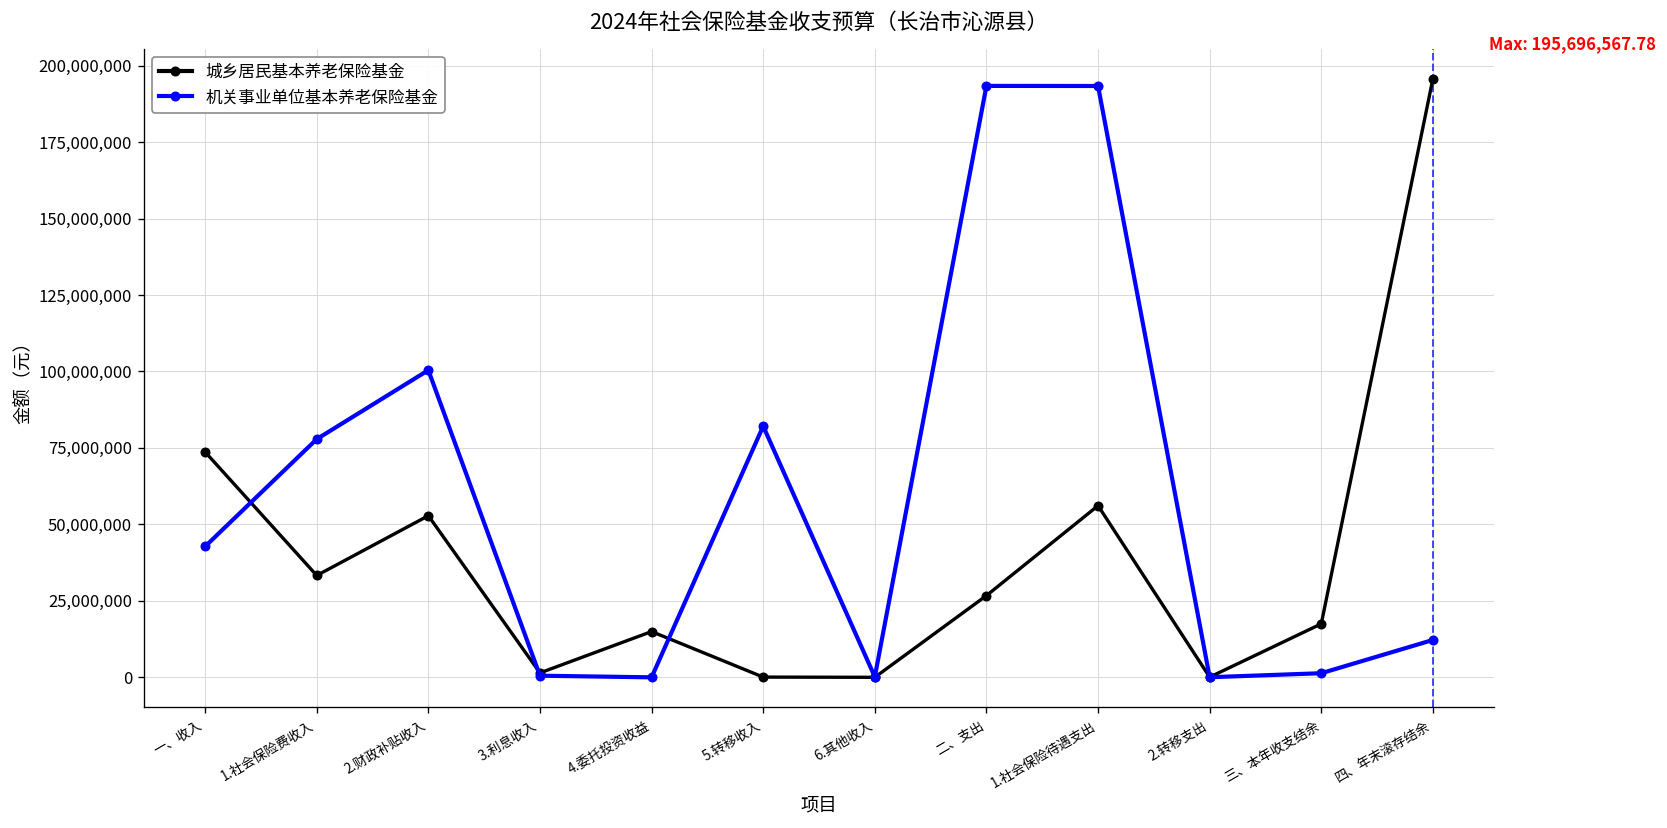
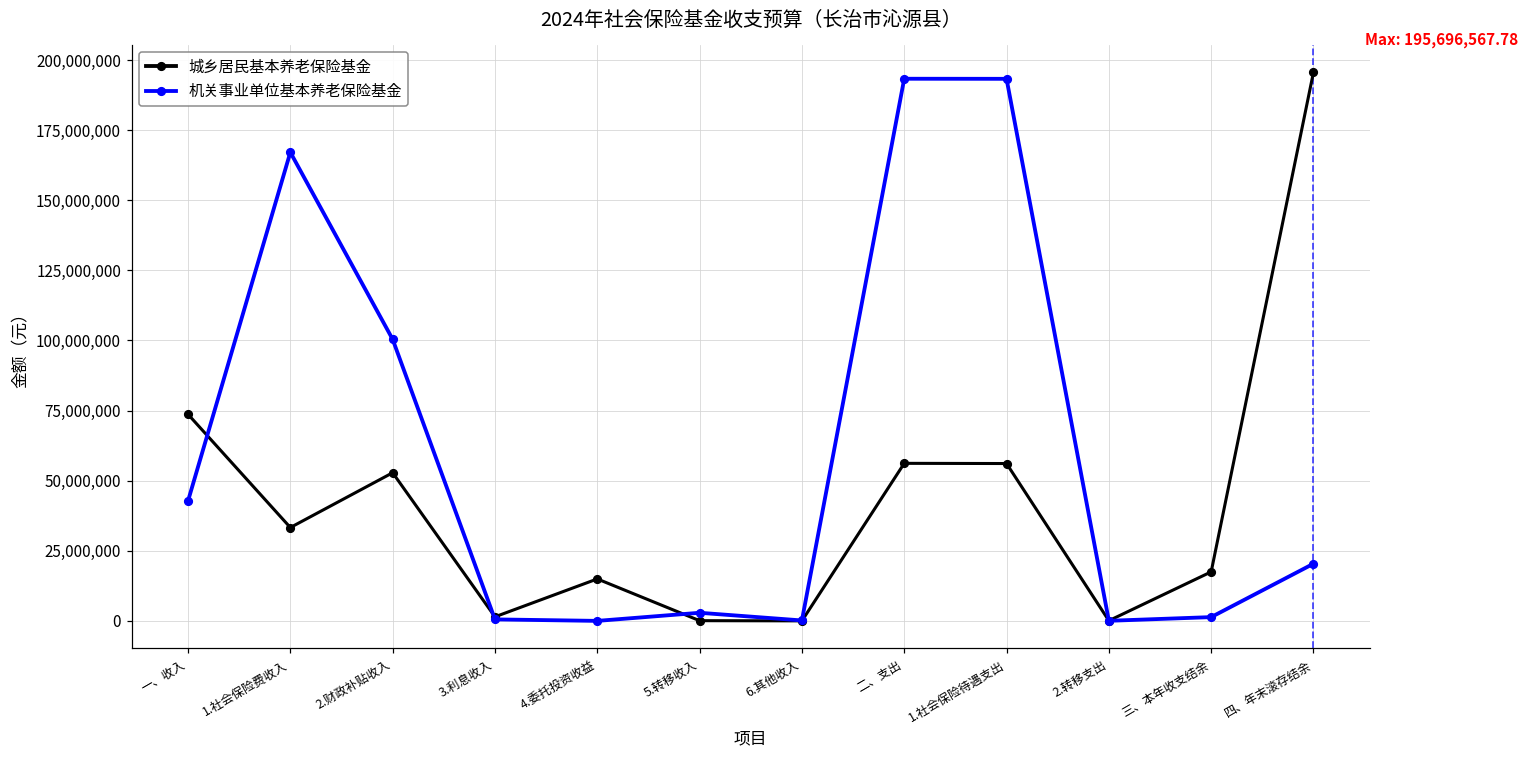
机关事业单位基本养老保险基金, 1.社会保险费收入: 78,000,000 -> 167,000,000
机关事业单位基本养老保险基金, 5.转移收入: 82,000,000 -> 3,000,000
城乡居民基本养老保险基金, 二、支出: 27,000,000 -> 56,000,000
机关事业单位基本养老保险基金, 四、年末滚存结余: 12,000,000 -> 20,000,000
